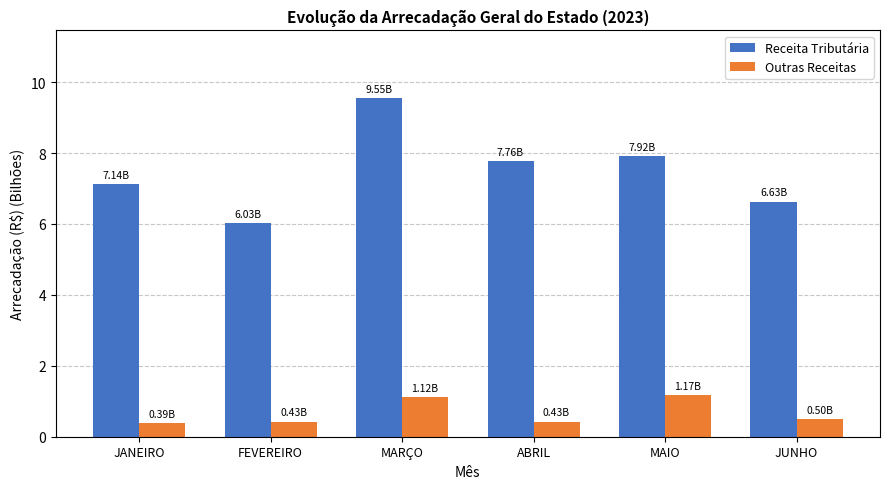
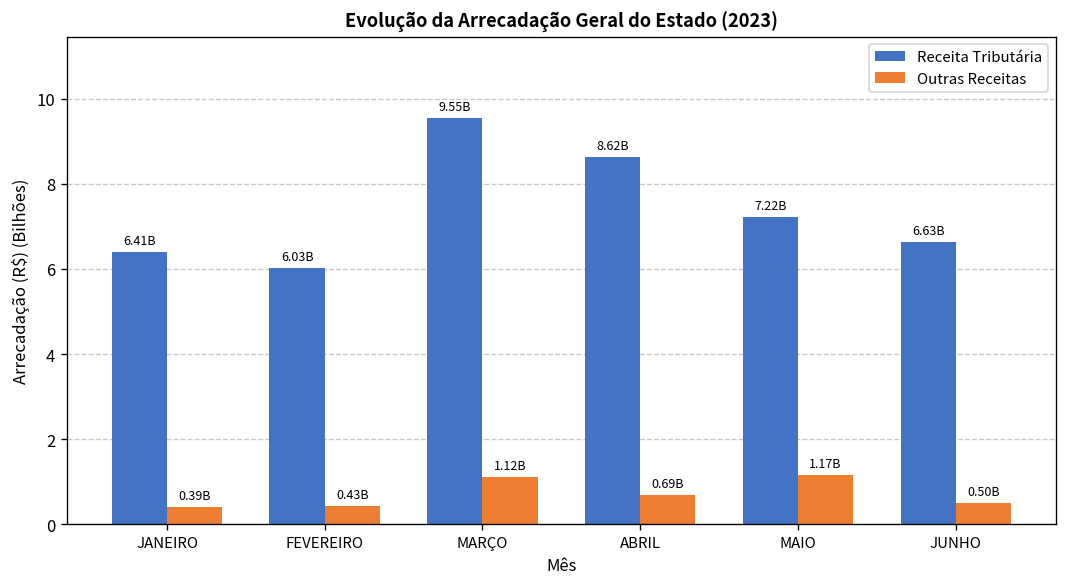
Receita Tributária, JANEIRO: 7.14B -> 6.41B
Receita Tributária, ABRIL: 7.76B -> 8.62B
Outras Receitas, ABRIL: 0.43B -> 0.69B
Receita Tributária, MAIO: 7.92B -> 7.22B
